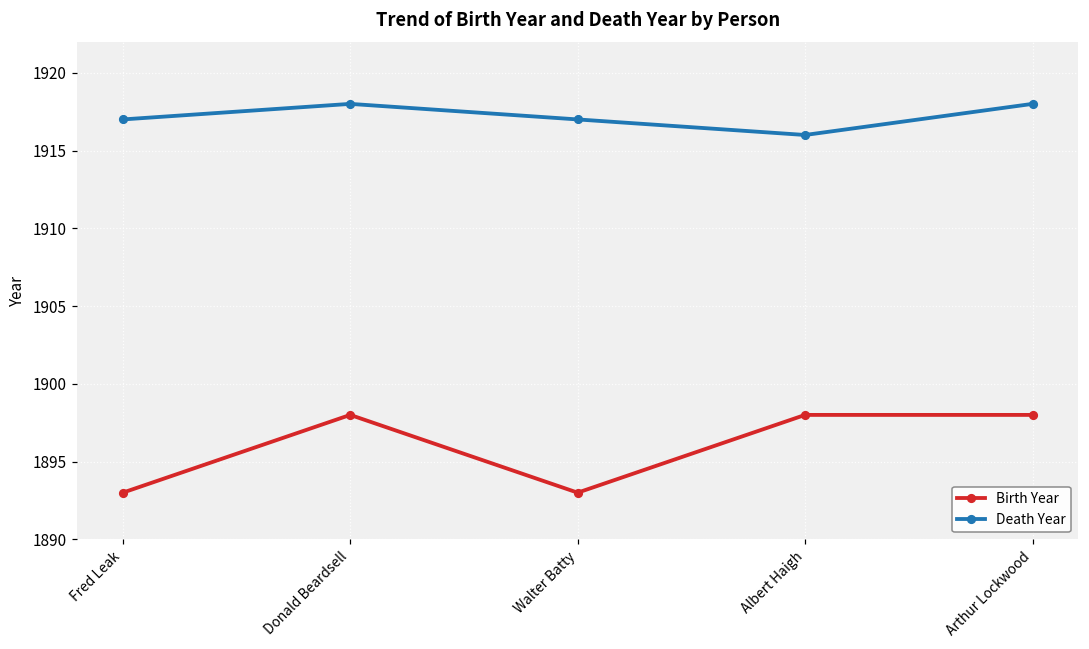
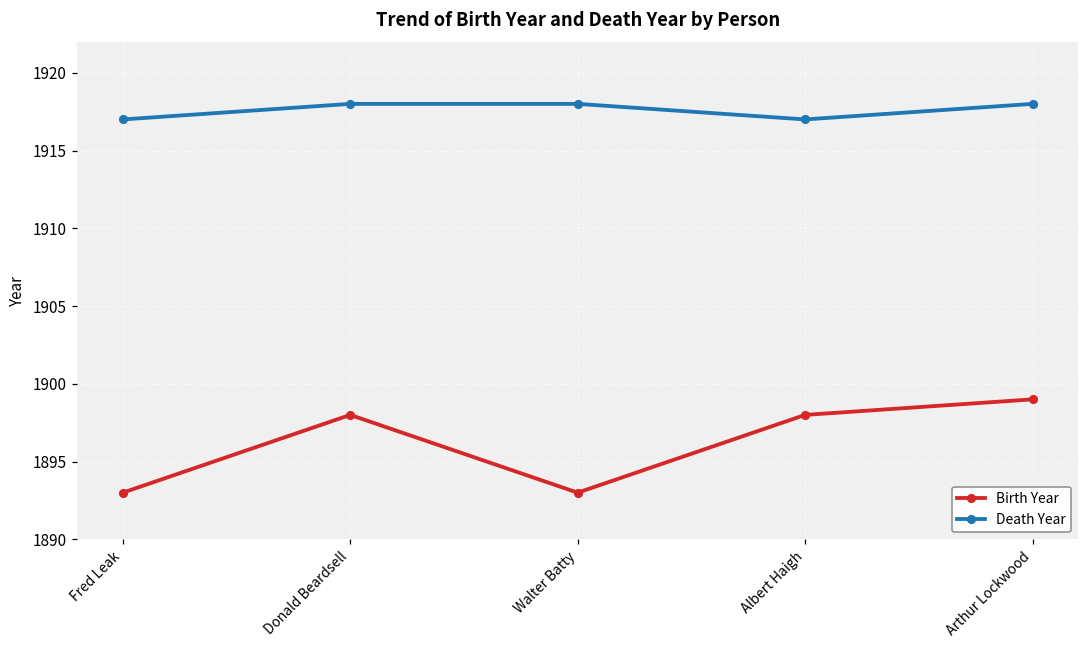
Death Year, Walter Batty: 1917 -> 1918
Death Year, Albert Haigh: 1916 -> 1917
Birth Year, Arthur Lockwood: 1898 -> 1899
